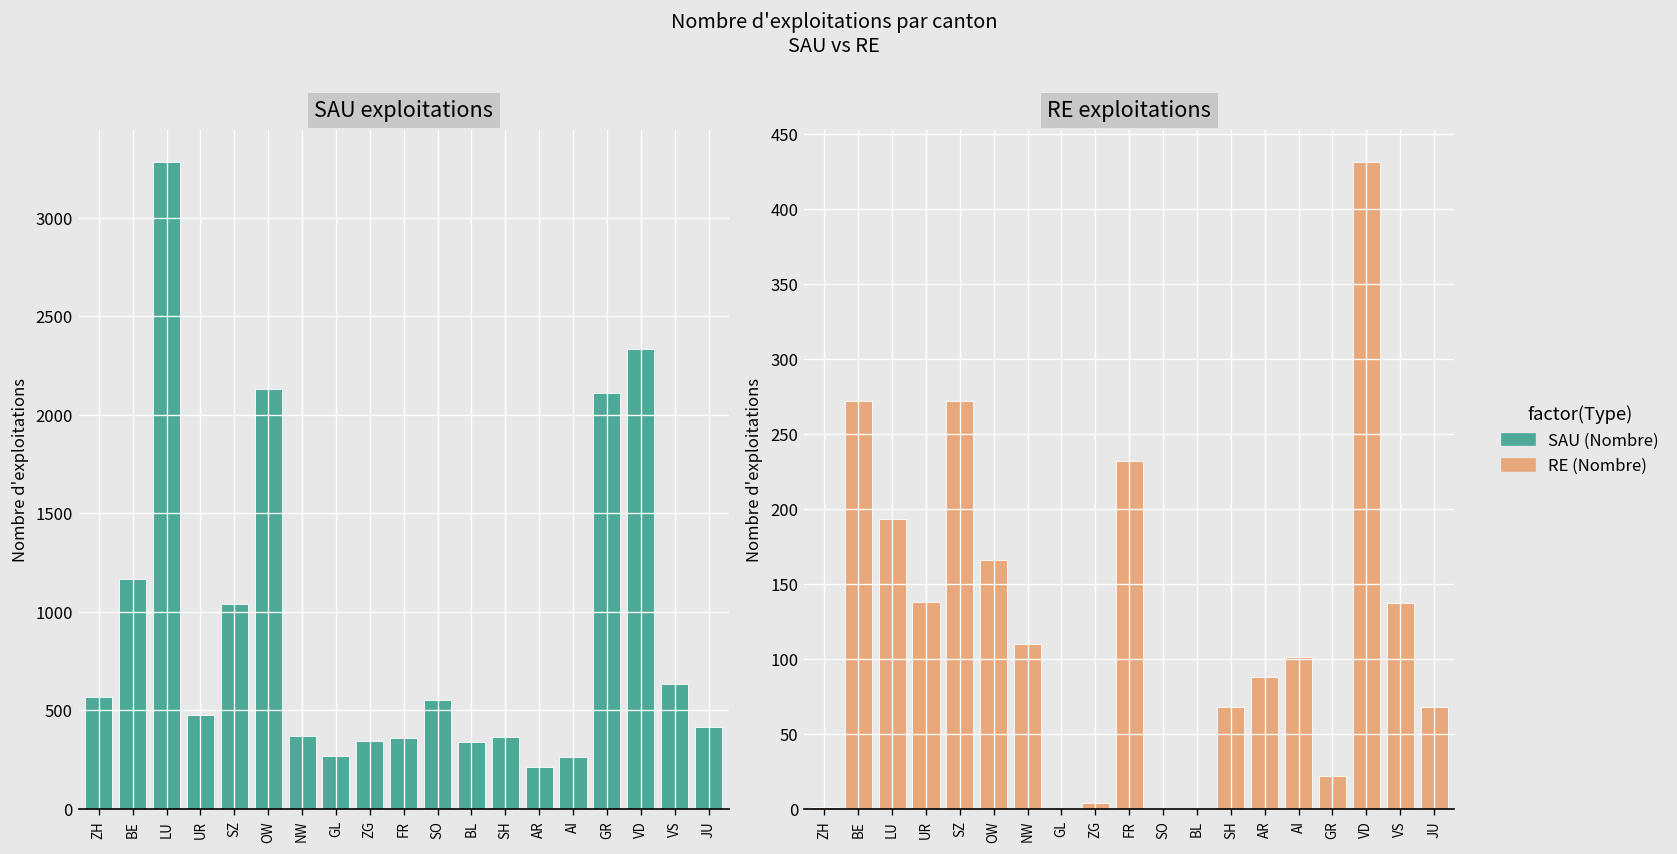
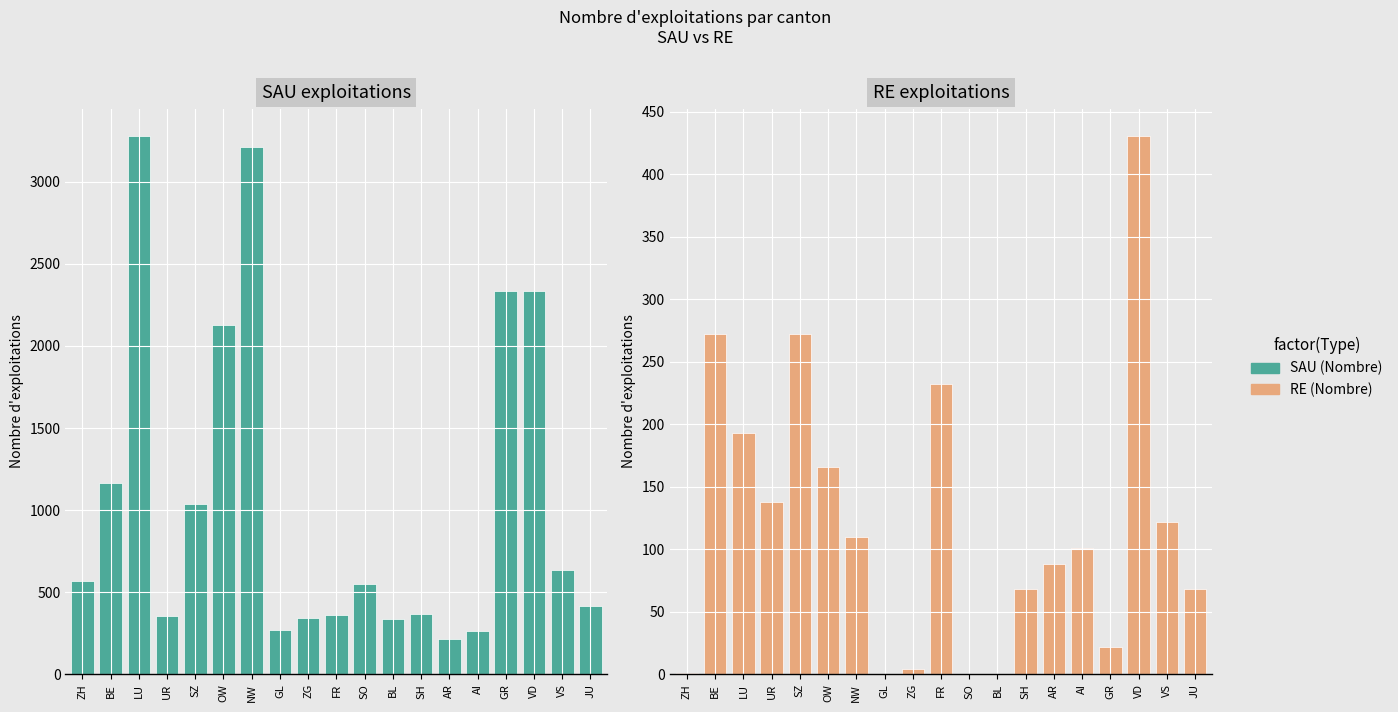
SAU exploitations, UR: 480 -> 360
SAU exploitations, NW: 370 -> 3210
SAU exploitations, GR: 2110 -> 2340
RE exploitations, VS: 137 -> 122
